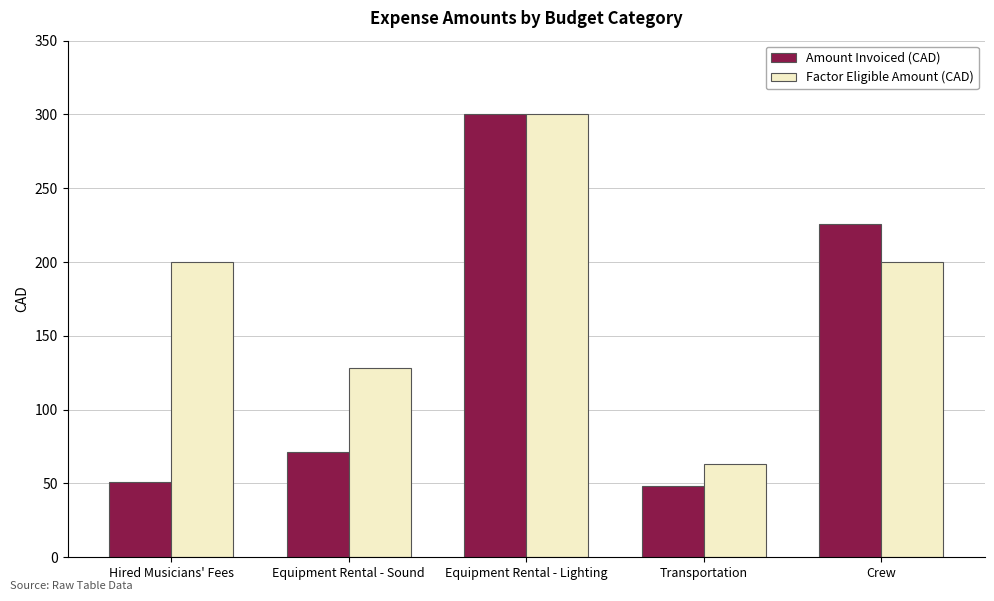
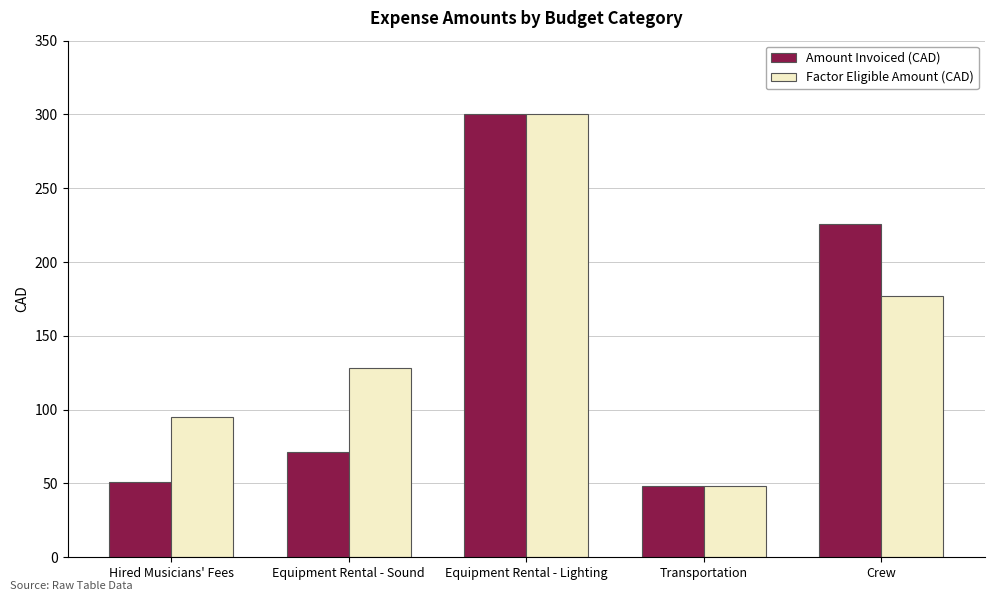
Factor Eligible Amount (CAD), Hired Musicians' Fees: 200 -> 95
Factor Eligible Amount (CAD), Transportation: 63 -> 48
Factor Eligible Amount (CAD), Crew: 200 -> 177
